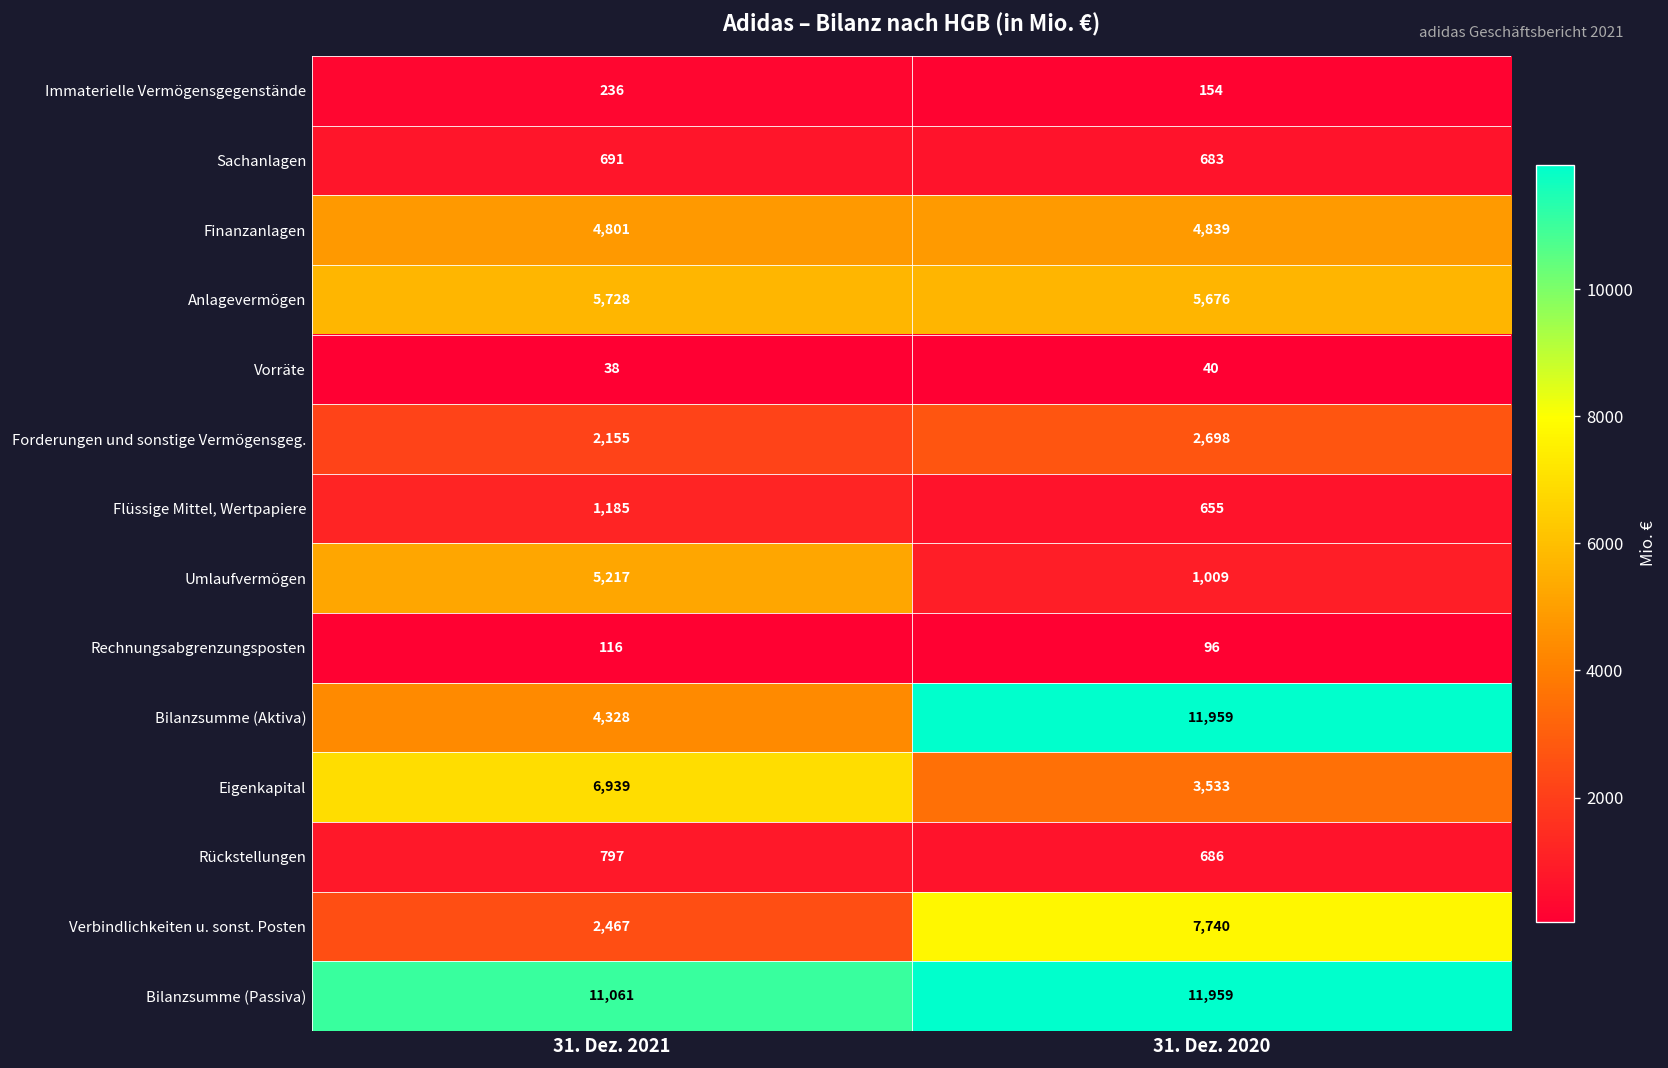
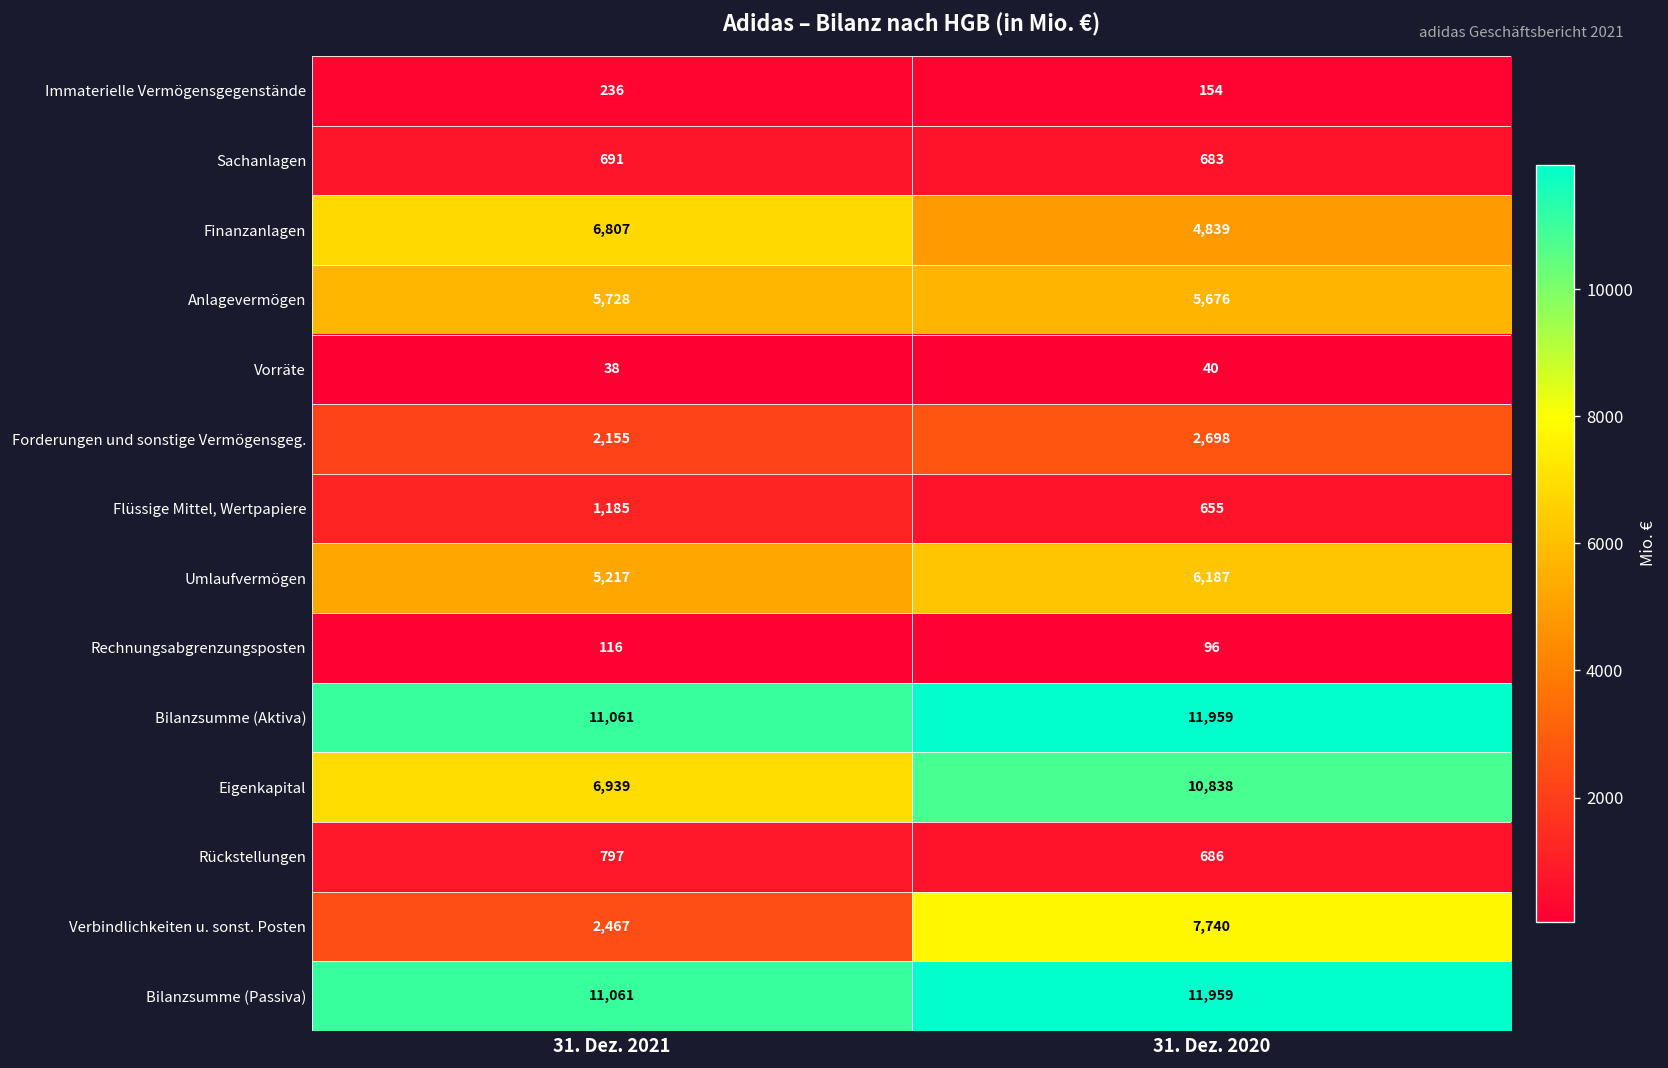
Finanzanlagen, 31. Dez. 2021: 4,801 -> 6,807
Umlaufvermögen, 31. Dez. 2020: 1,009 -> 6,187
Bilanzsumme (Aktiva), 31. Dez. 2021: 4,328 -> 11,061
Eigenkapital, 31. Dez. 2020: 3,533 -> 10,838
